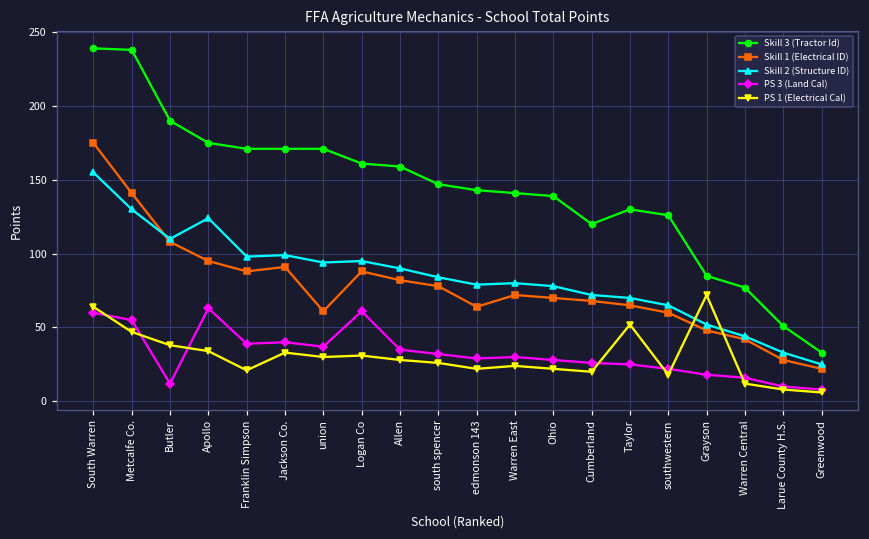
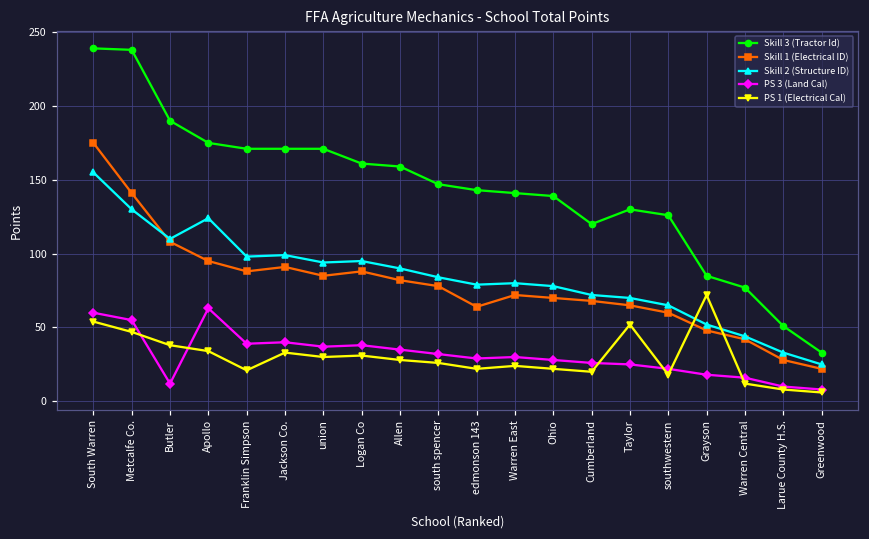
PS 1 (Electrical Cal), South Warren: 64 -> 54
Skill 1 (Electrical ID), union: 61 -> 85
PS 3 (Land Cal), Logan Co: 61 -> 38
